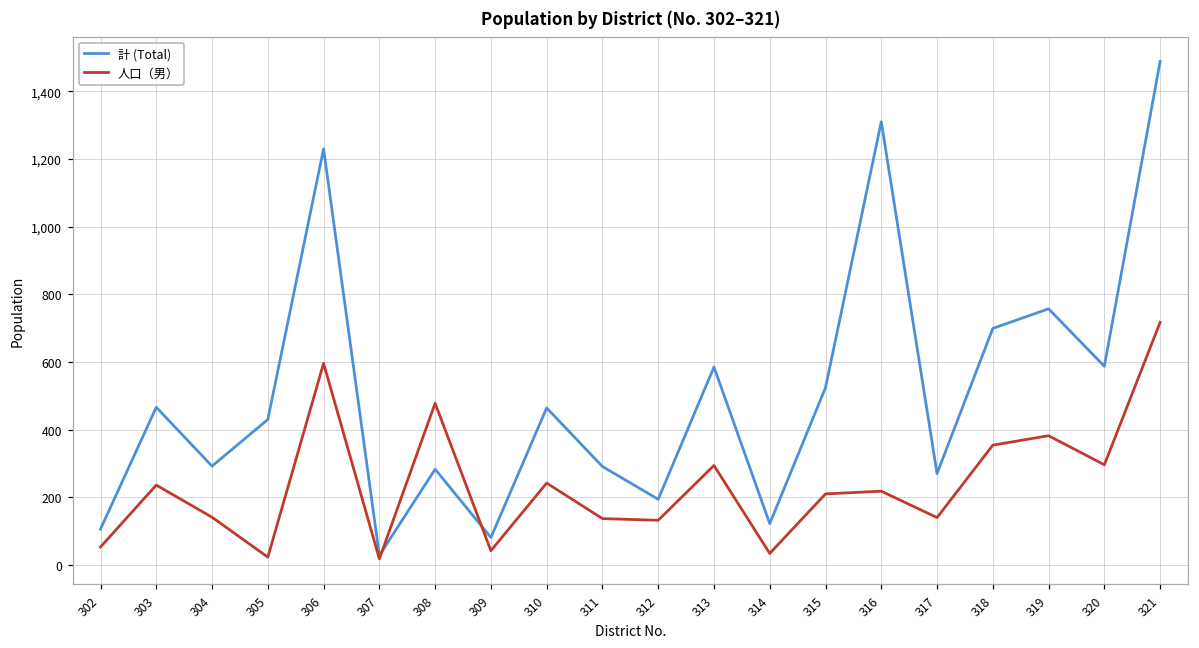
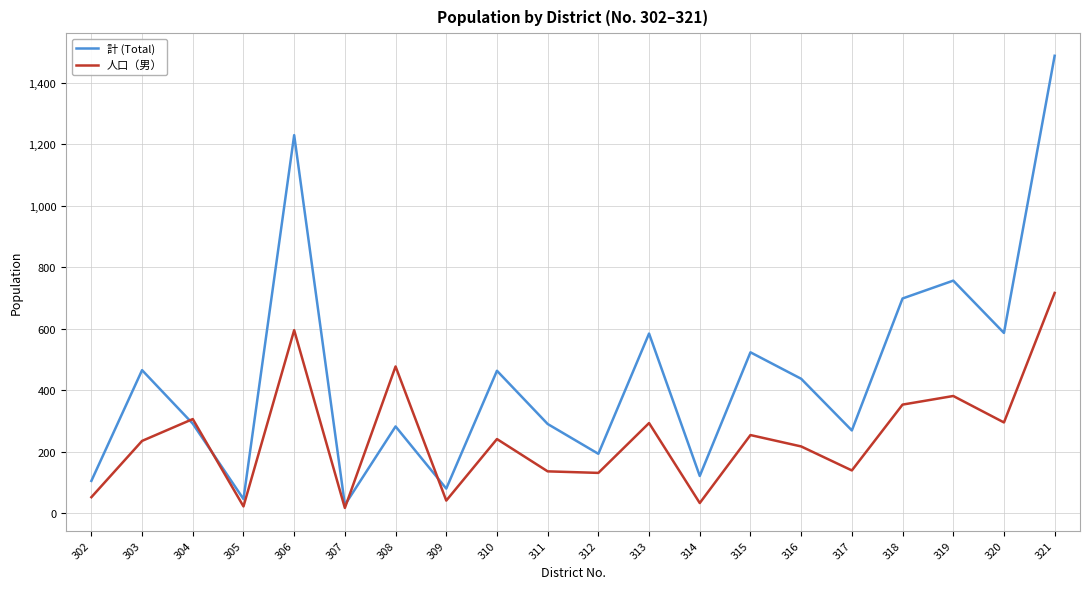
人口（男）, 304: 140 -> 310
計 (Total), 305: 430 -> 50
人口（男）, 315: 210 -> 260
計 (Total), 316: 1,310 -> 440
